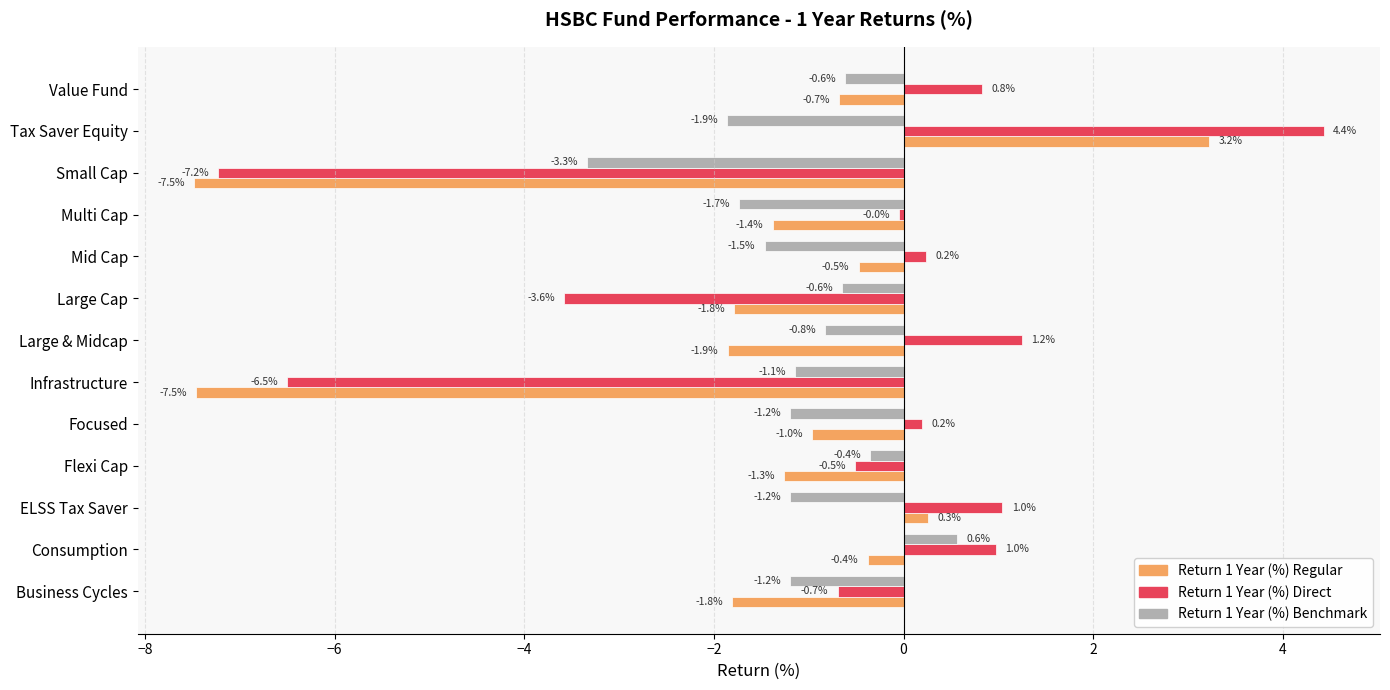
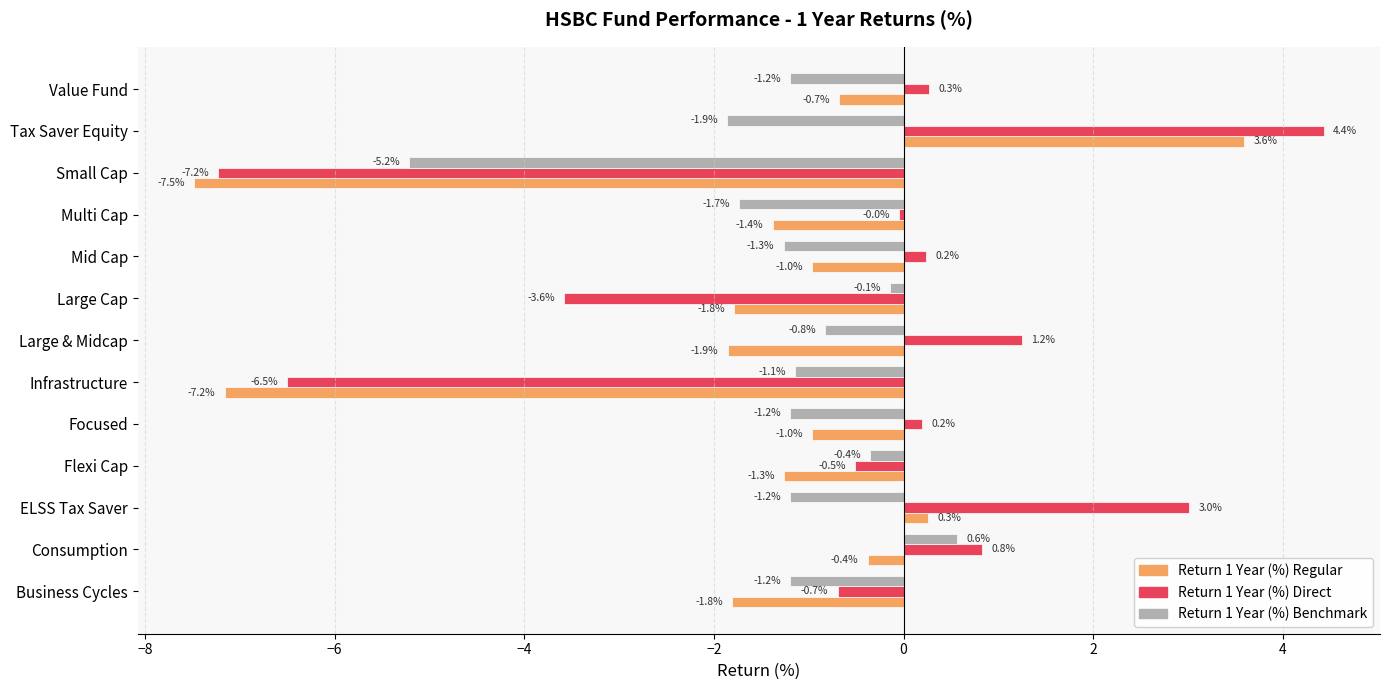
Return 1 Year (%) Benchmark, Value Fund: -0.6% -> -1.2%
Return 1 Year (%) Direct, Value Fund: 0.8% -> 0.3%
Return 1 Year (%) Regular, Tax Saver Equity: 3.2% -> 3.6%
Return 1 Year (%) Benchmark, Small Cap: -3.3% -> -5.2%
Return 1 Year (%) Benchmark, Mid Cap: -1.5% -> -1.3%
Return 1 Year (%) Regular, Mid Cap: -0.5% -> -1.0%
Return 1 Year (%) Benchmark, Large Cap: -0.6% -> -0.1%
Return 1 Year (%) Regular, Infrastructure: -7.5% -> -7.2%
Return 1 Year (%) Direct, ELSS Tax Saver: 1.0% -> 3.0%
Return 1 Year (%) Direct, Consumption: 1.0% -> 0.8%
